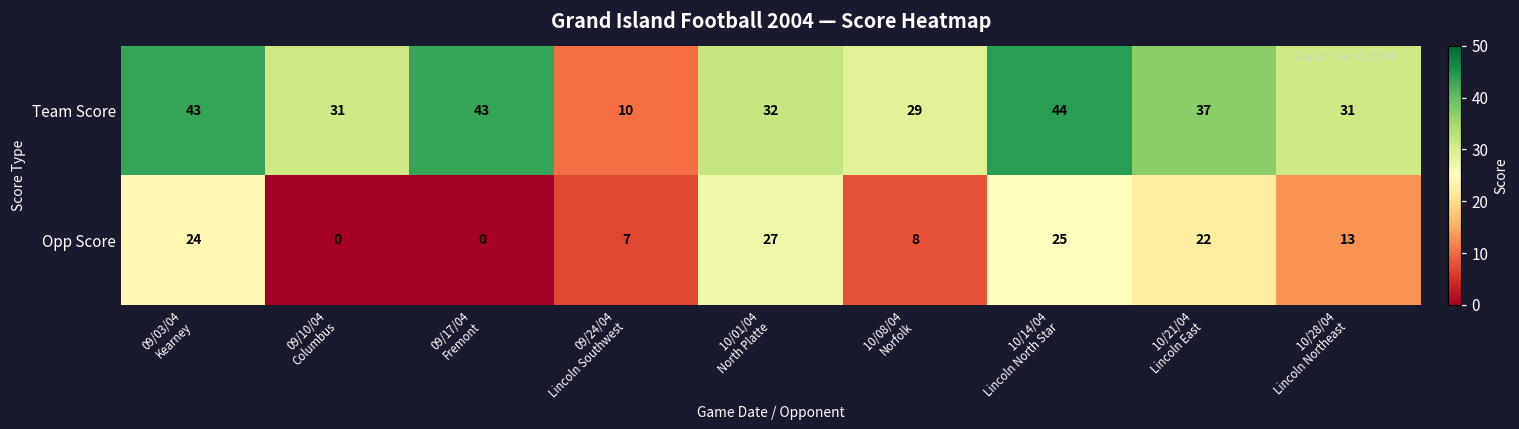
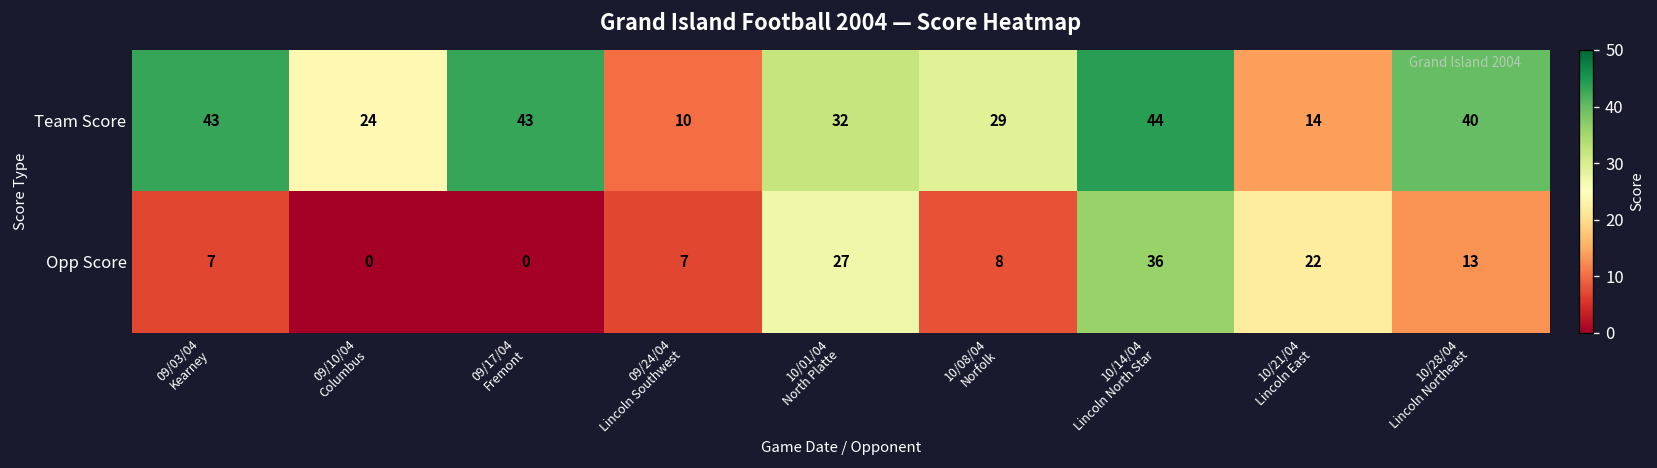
Team Score, 09/10/04 Columbus: 31 -> 24
Team Score, 10/21/04 Lincoln East: 37 -> 14
Team Score, 10/28/04 Lincoln Northeast: 31 -> 40
Opp Score, 09/03/04 Kearney: 24 -> 7
Opp Score, 10/14/04 Lincoln North Star: 25 -> 36
